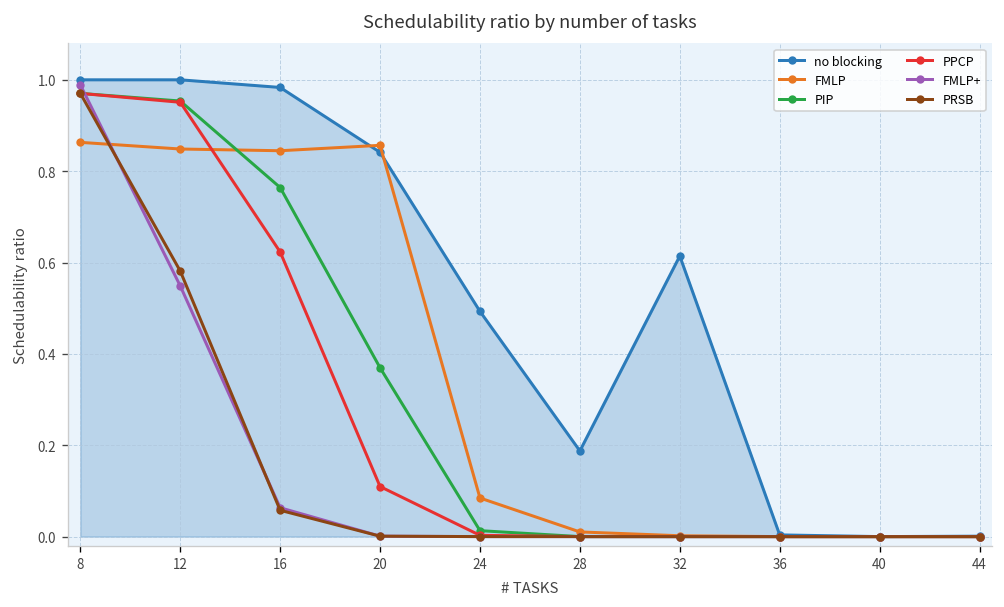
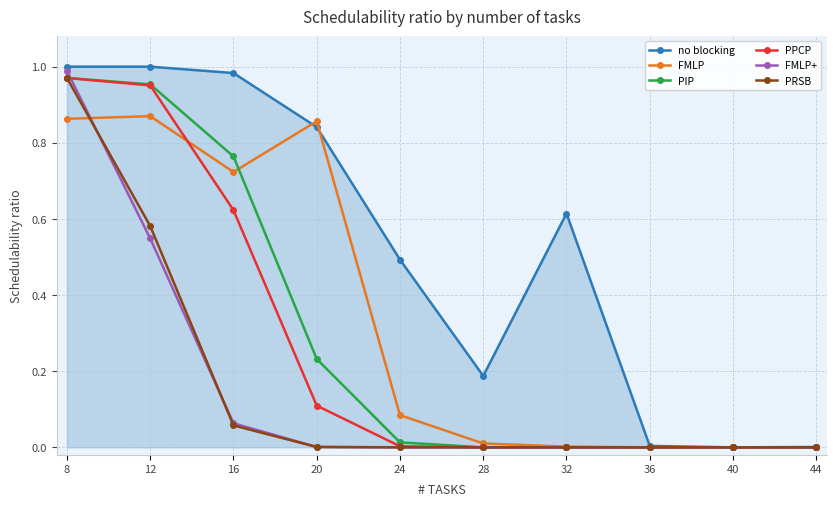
FMLP, 12: 0.85 -> 0.87
FMLP, 16: 0.84 -> 0.72
PIP, 20: 0.37 -> 0.23
